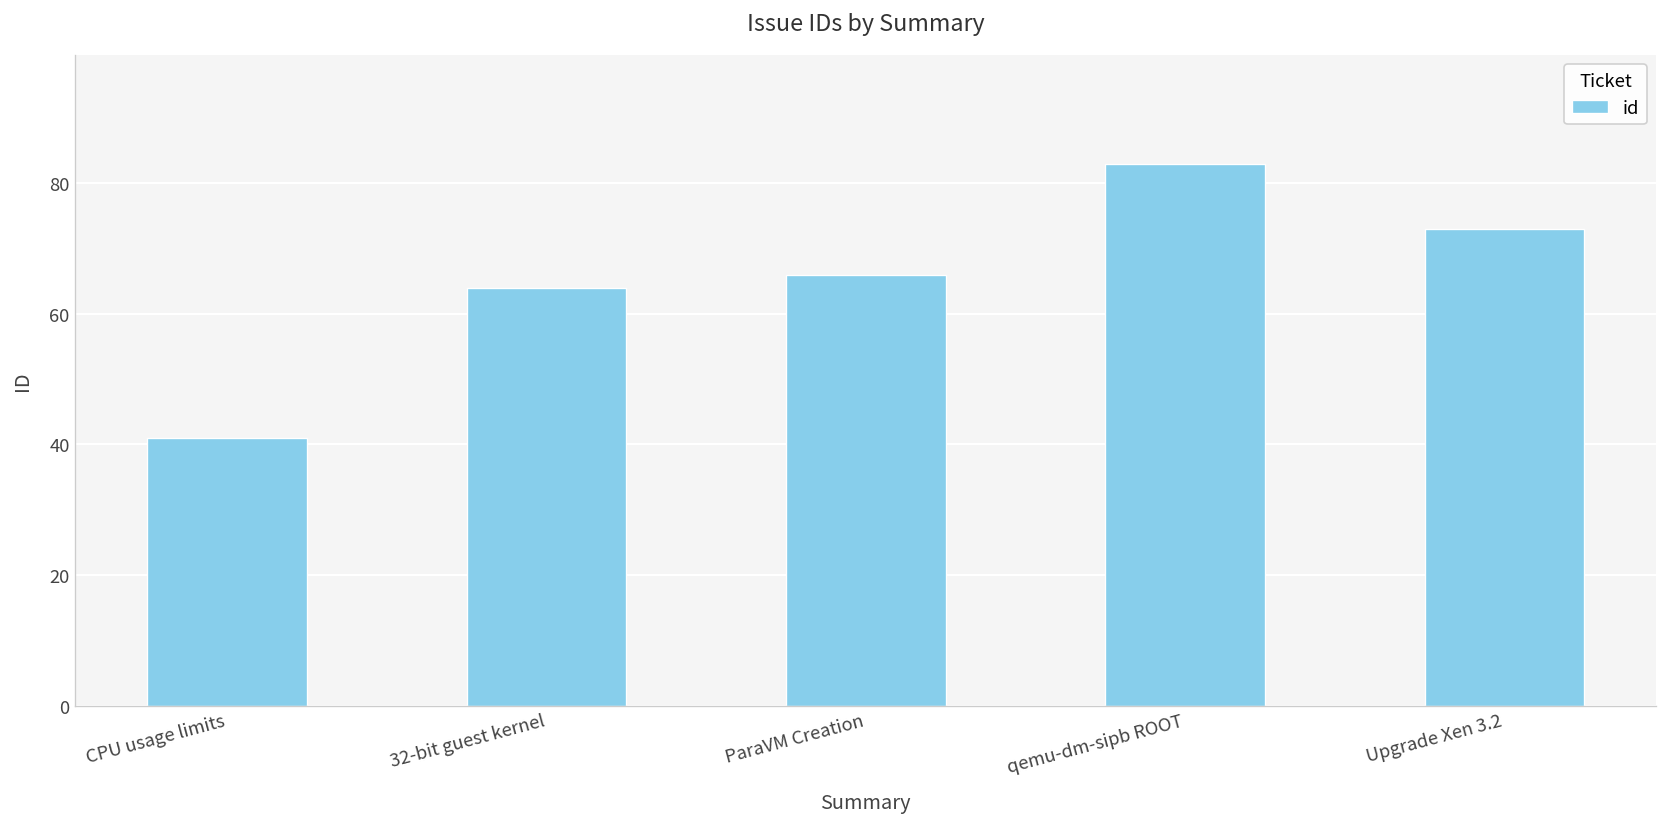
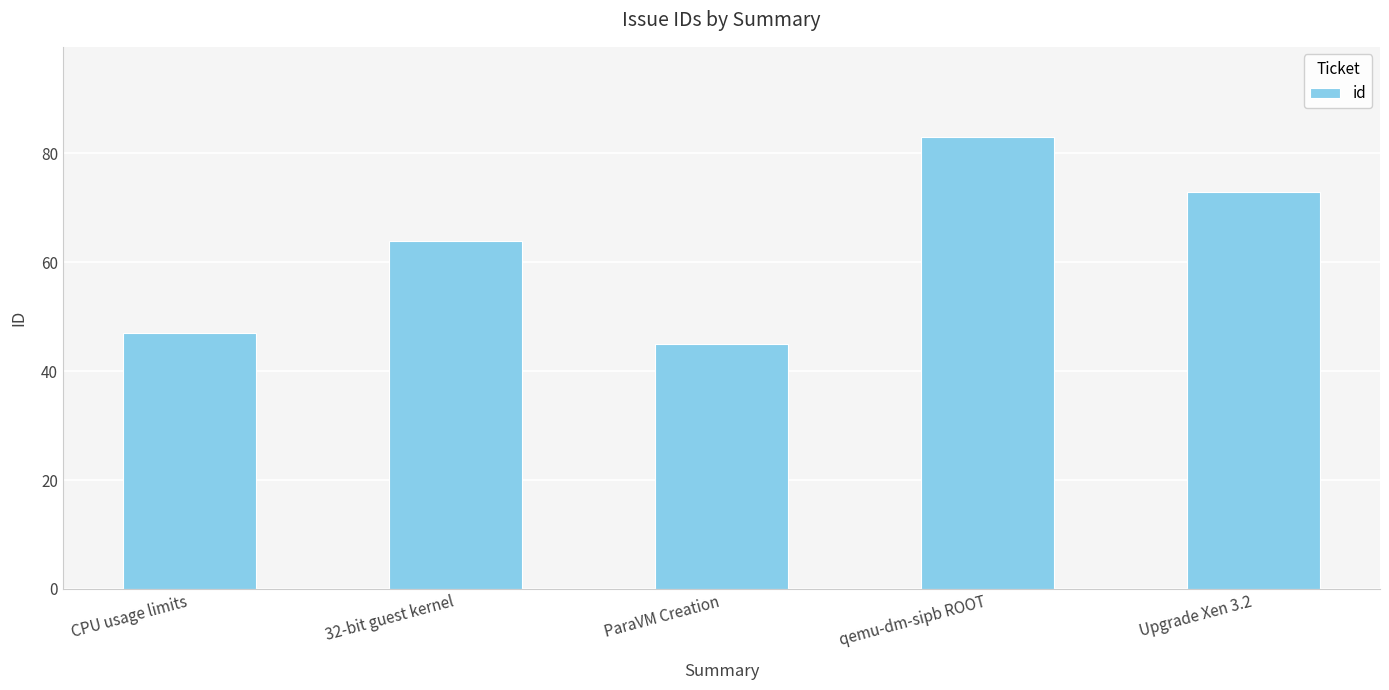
CPU usage limits: 41 -> 47
ParaVM Creation: 66 -> 45
